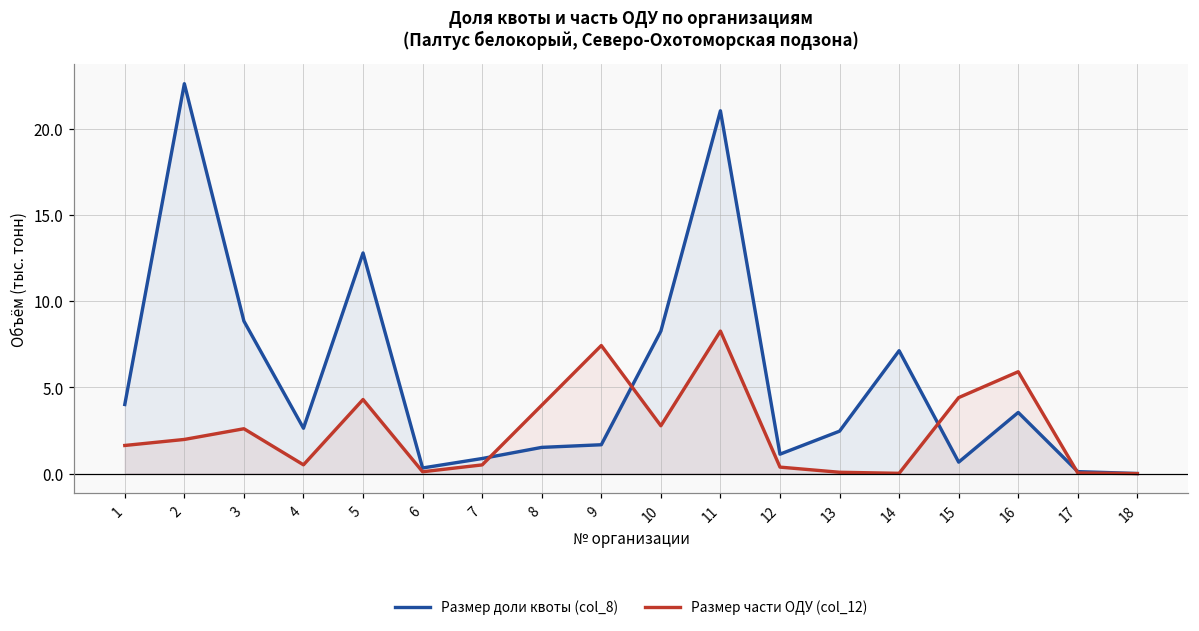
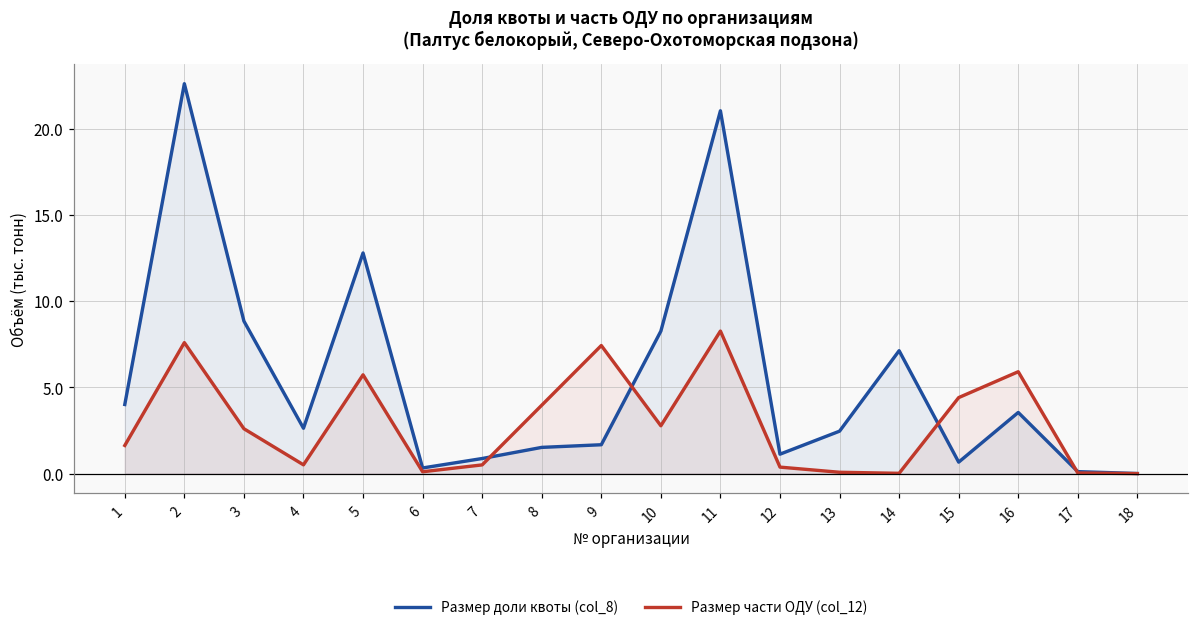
Размер части ОДУ (col_12), 2: 2.0 -> 7.6
Размер части ОДУ (col_12), 5: 4.3 -> 5.7
